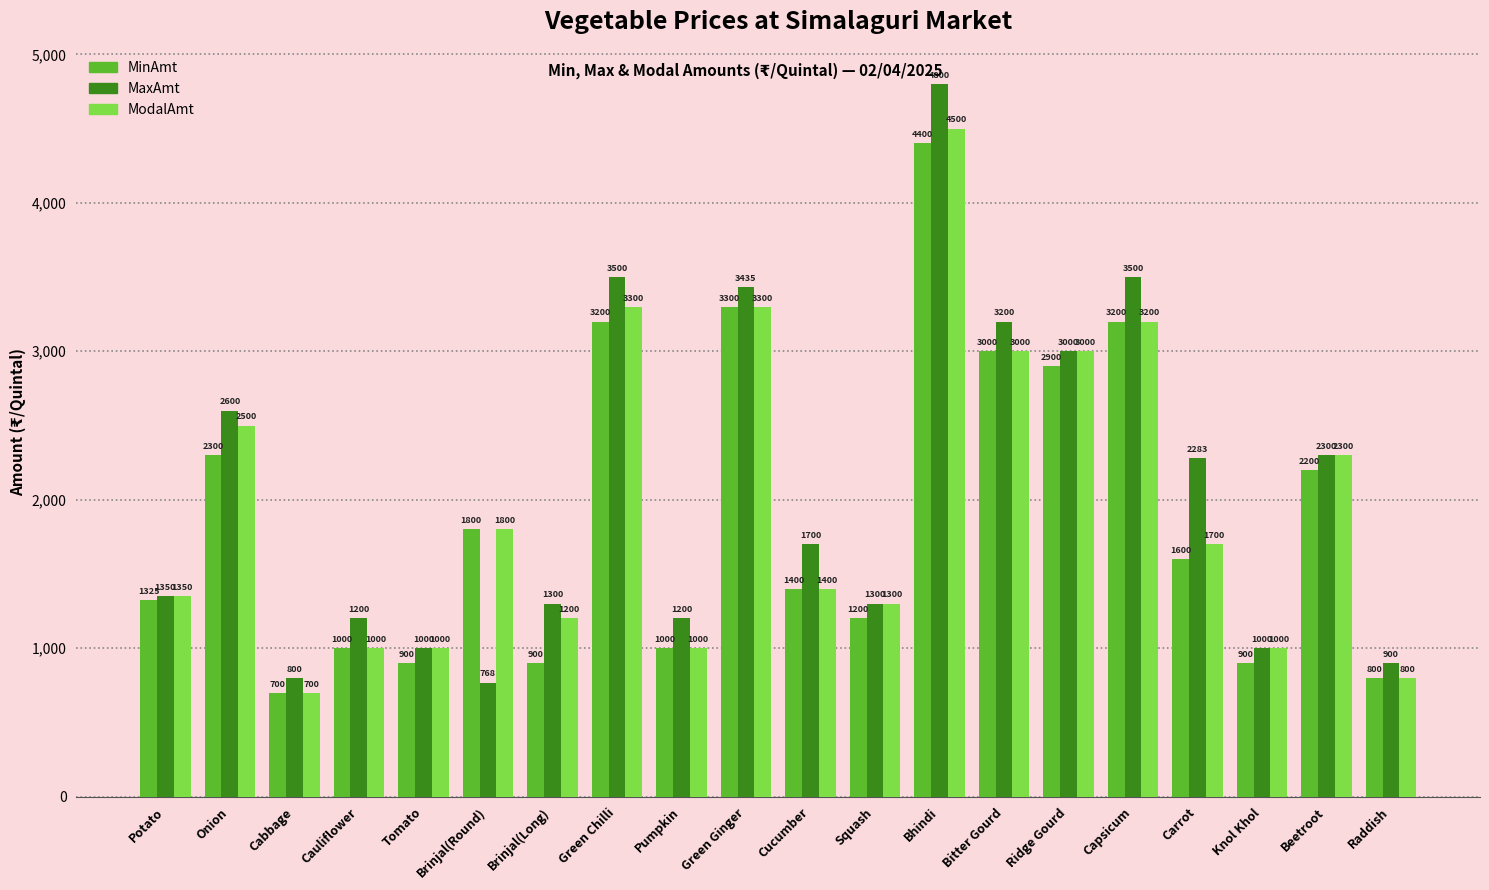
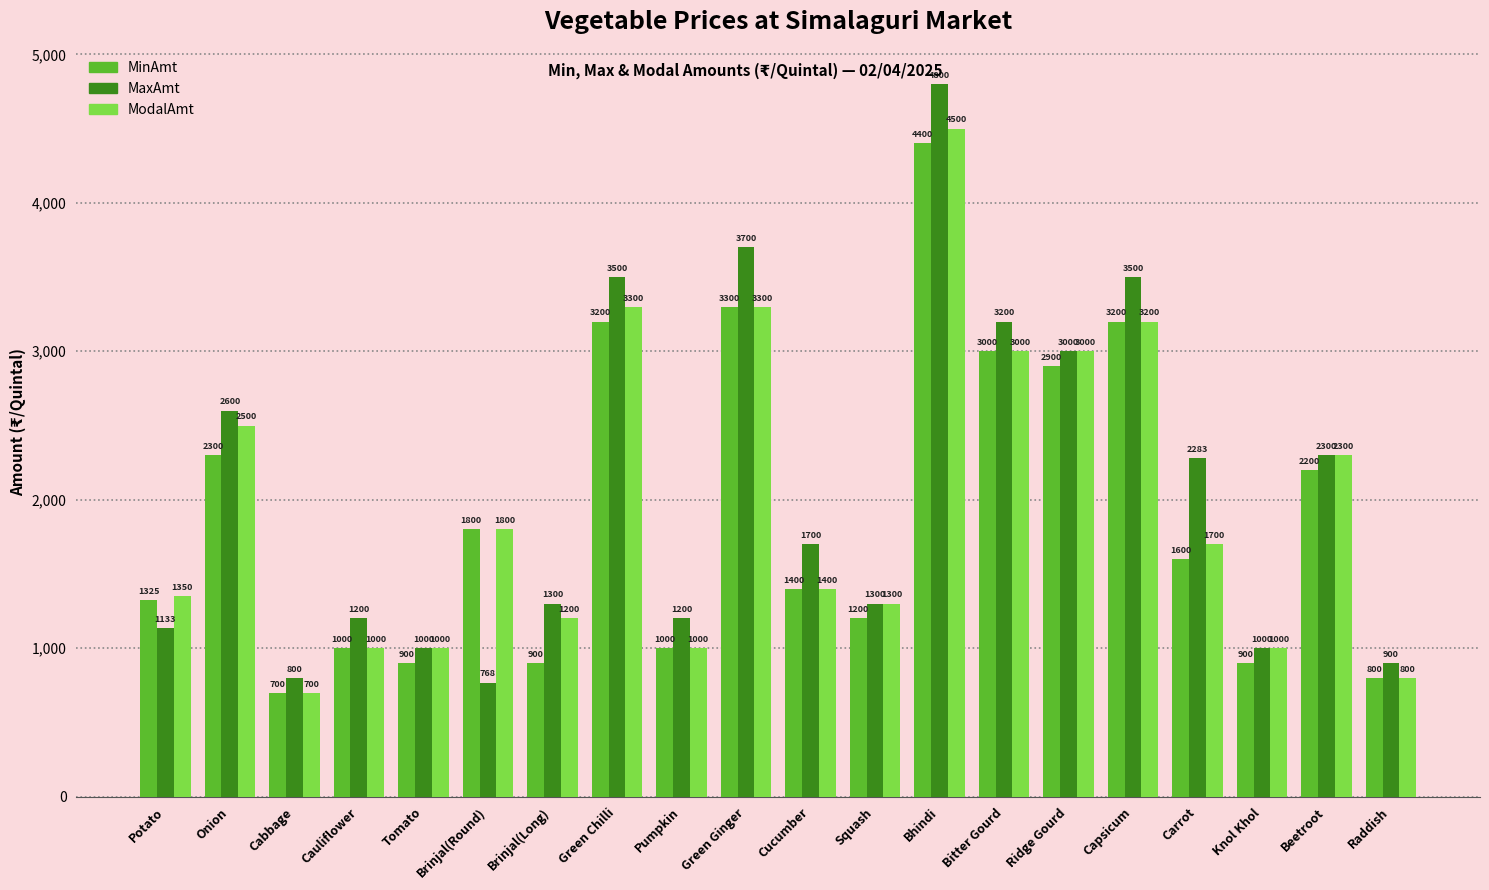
MaxAmt, Potato: 1350 -> 1133
MaxAmt, Green Ginger: 3435 -> 3700
